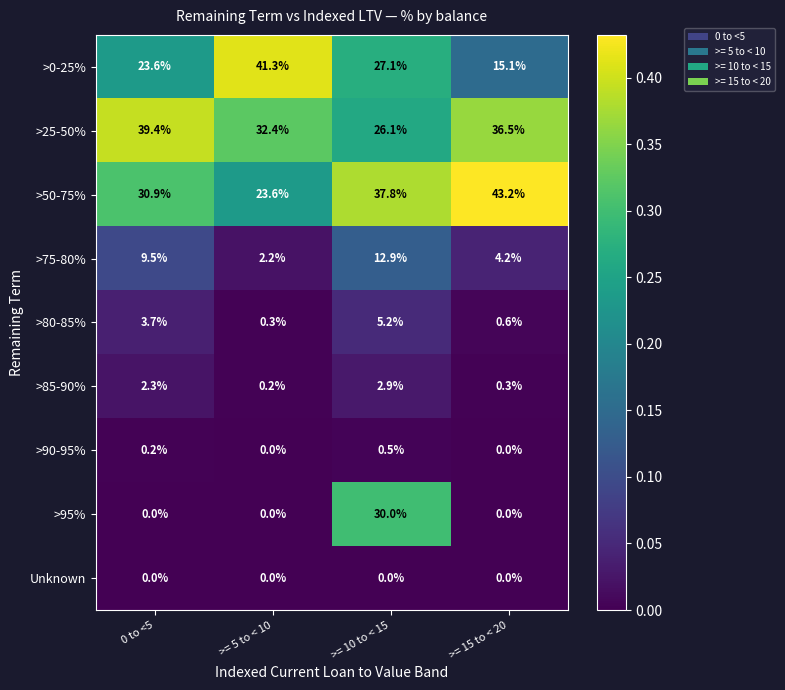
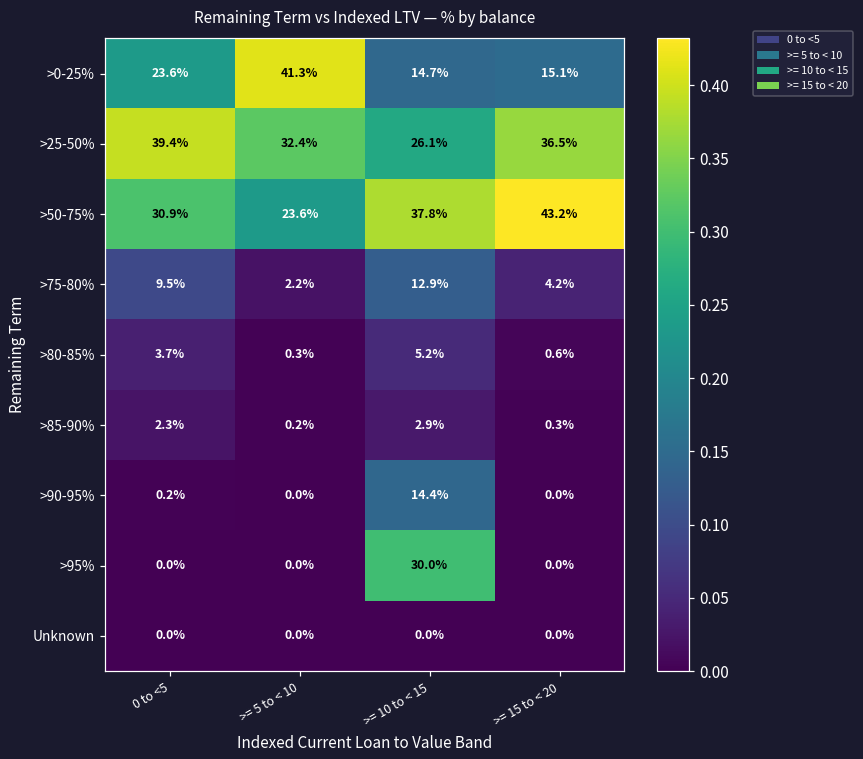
>0-25%, >= 10 to < 15: 27.1% -> 14.7%
>90-95%, >= 10 to < 15: 0.5% -> 14.4%
